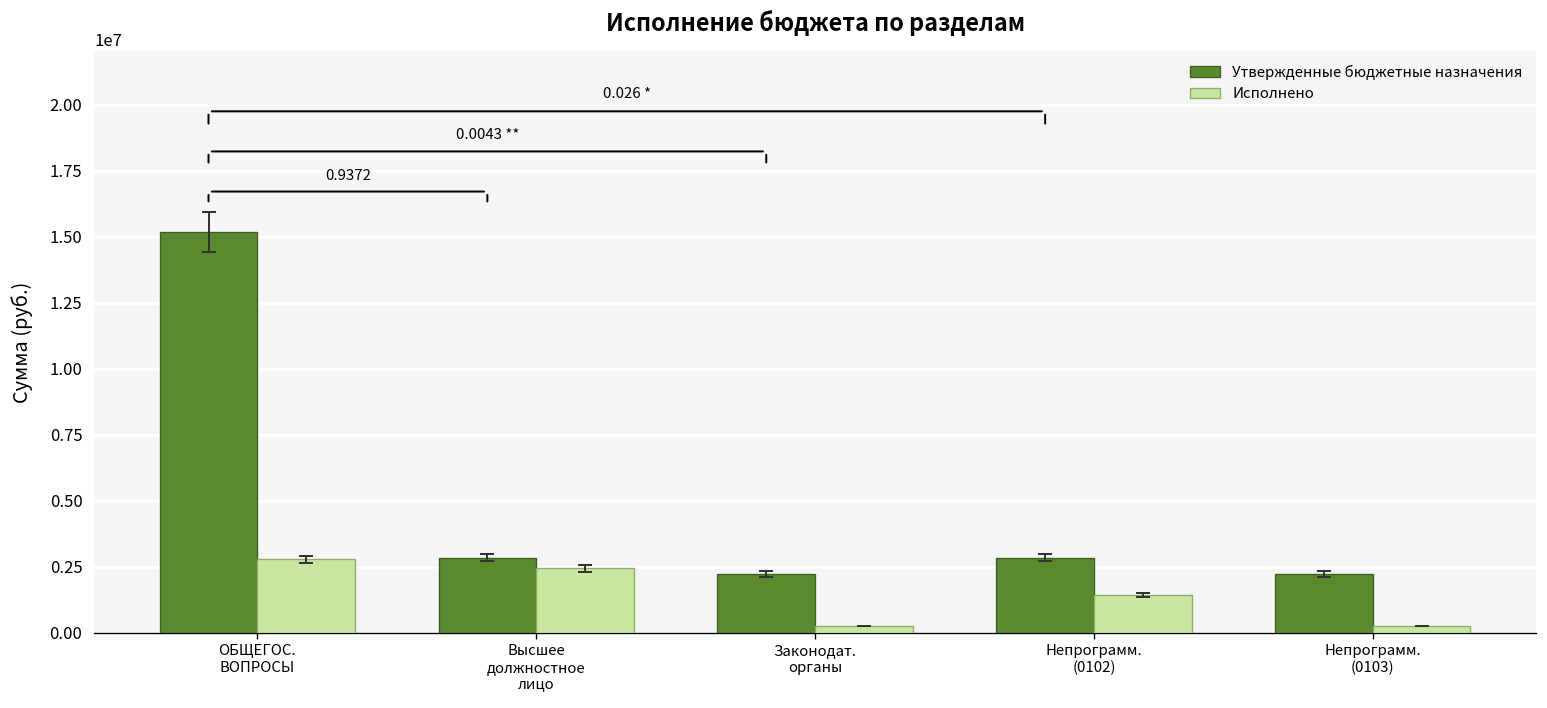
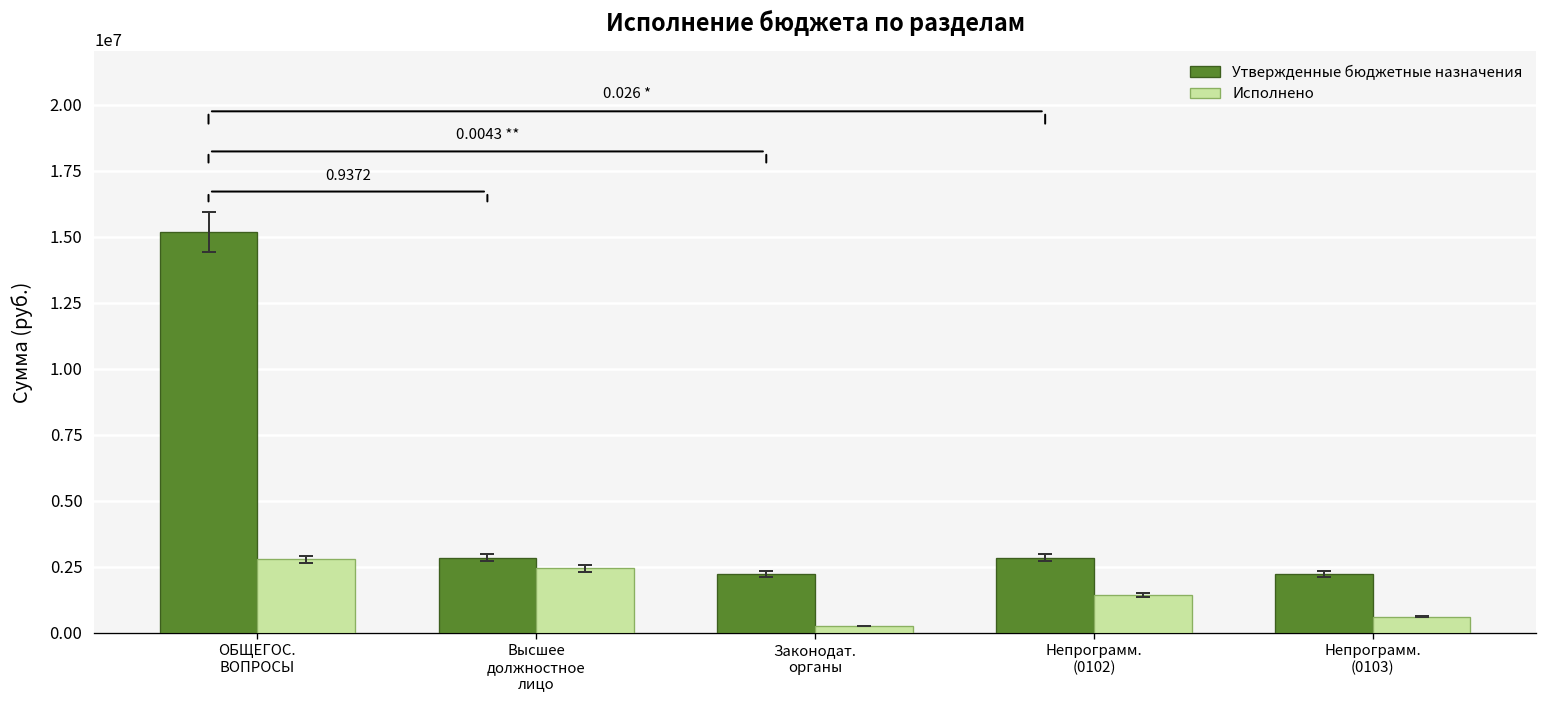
Исполнено, Непрограмм. (0103): 300000 -> 600000
